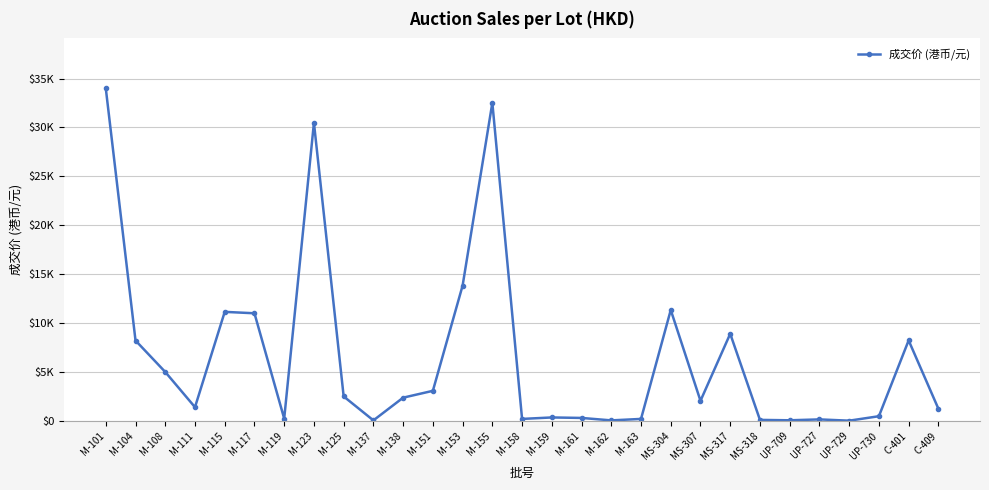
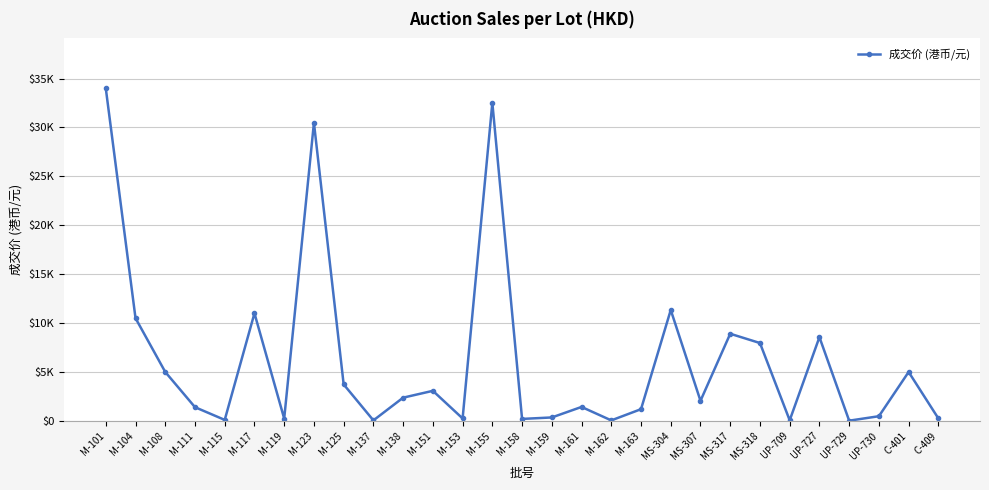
M-104: $8000 -> $11000
M-115: $11000 -> $0
M-125: $3000 -> $4000
M-153: $14000 -> $0
M-161: $0 -> $1000
M-163: $0 -> $1000
MS-318: $0 -> $8000
UP-727: $0 -> $9000
C-401: $8000 -> $5000
C-409: $1000 -> $0
